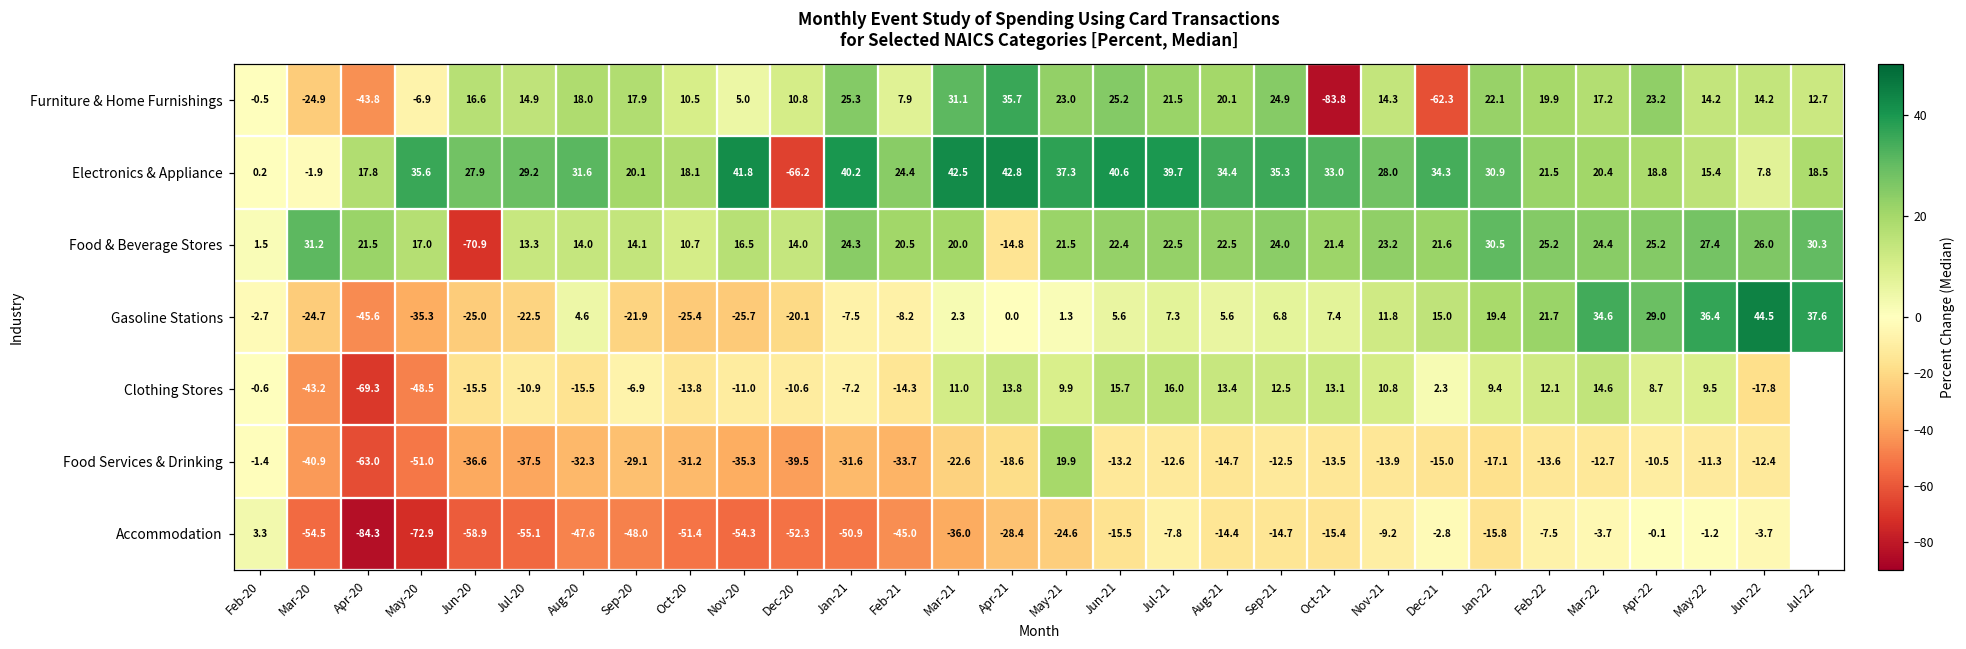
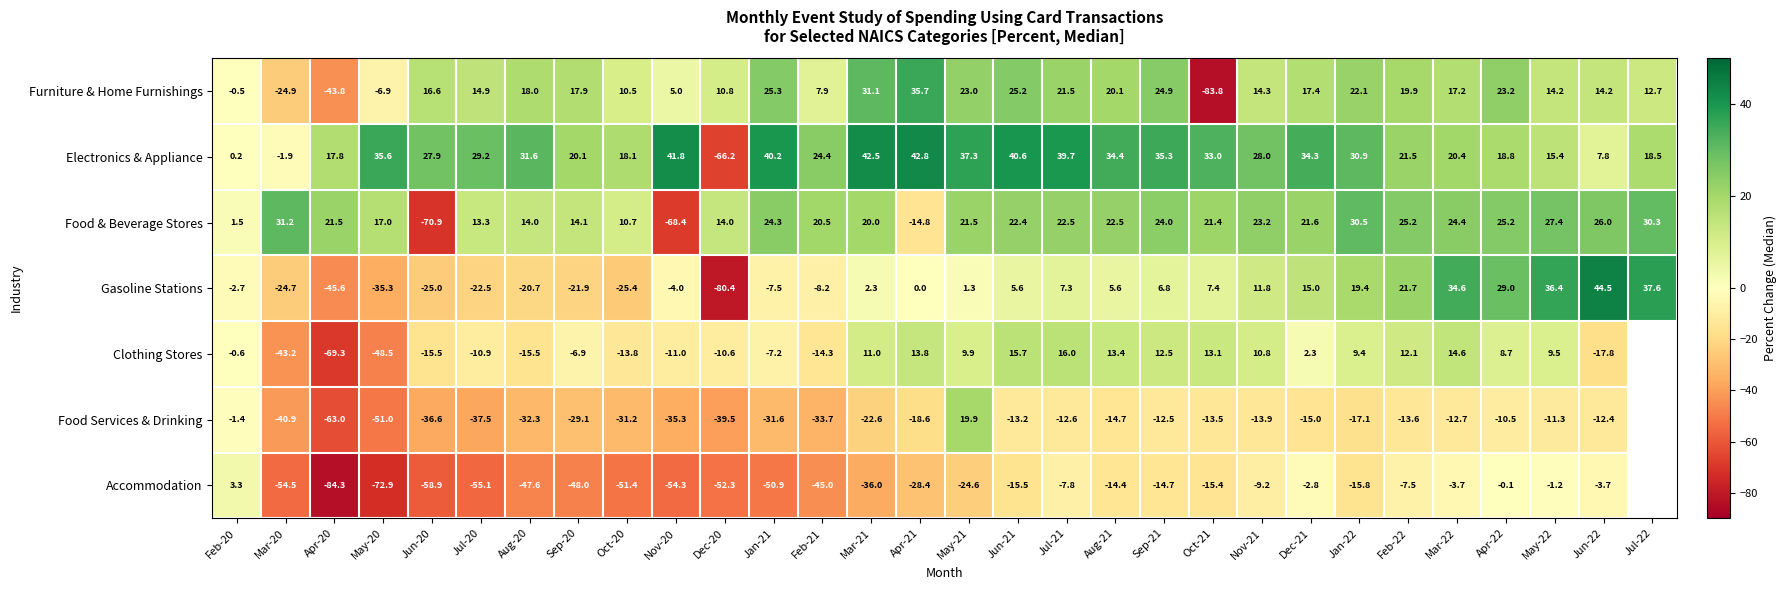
Furniture & Home Furnishings, Dec-21: -62.3 -> 17.4
Food & Beverage Stores, Nov-20: 16.5 -> -68.4
Gasoline Stations, Aug-20: 4.6 -> -20.7
Gasoline Stations, Nov-20: -25.7 -> -4.0
Gasoline Stations, Dec-20: -20.1 -> -80.4
